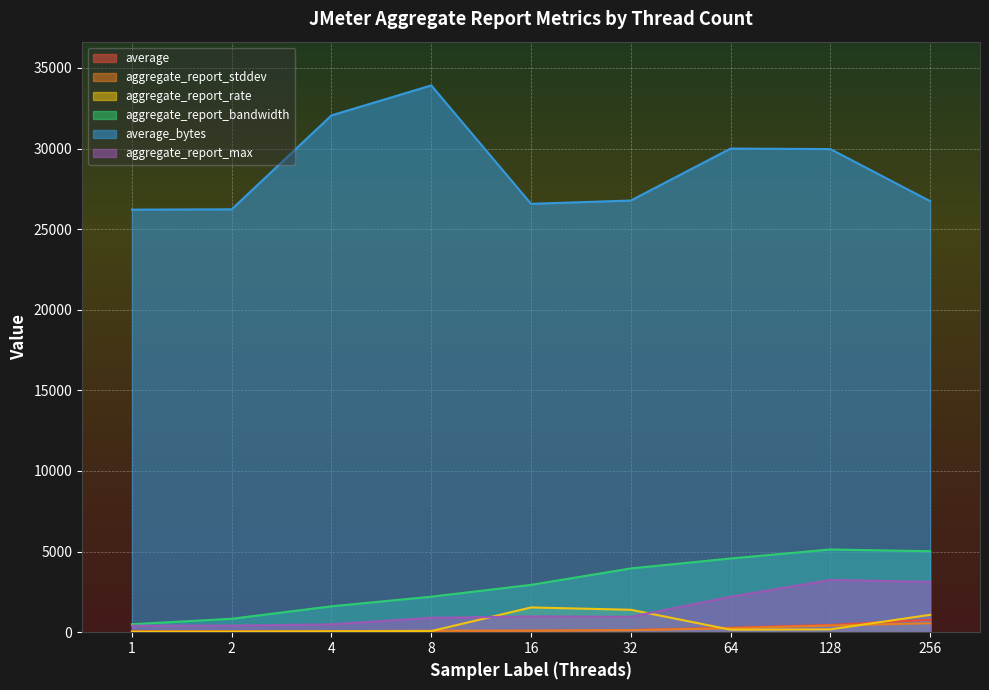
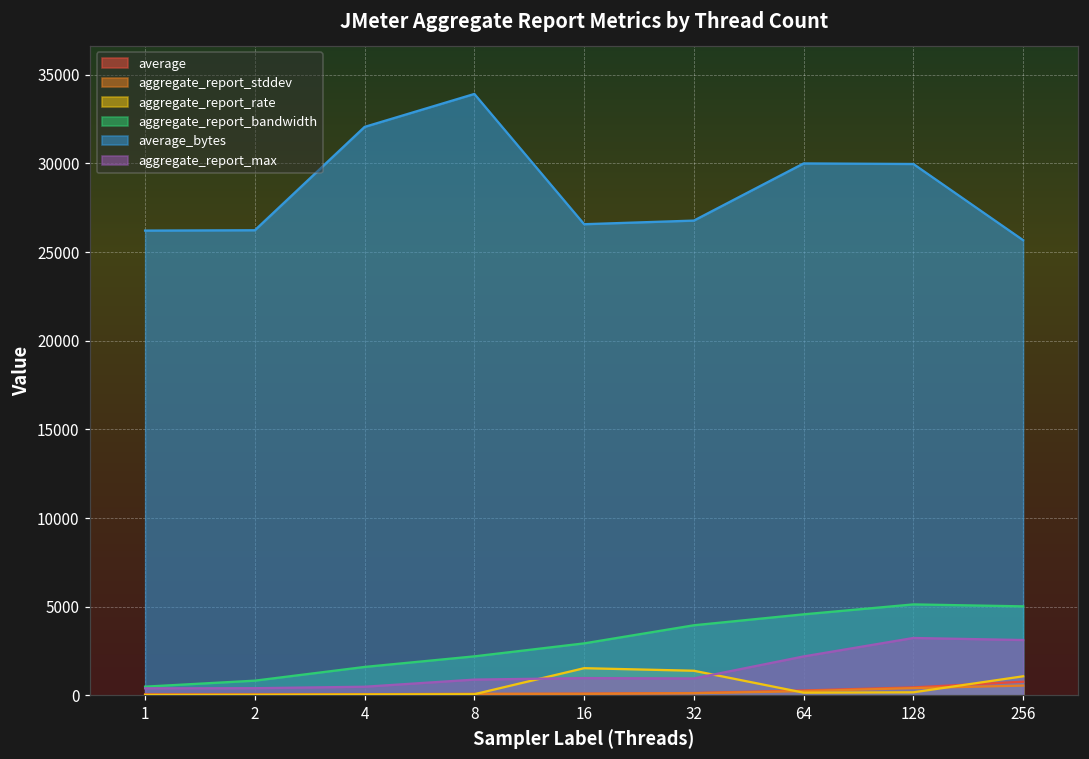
average_bytes, 256: 26700 -> 25700
